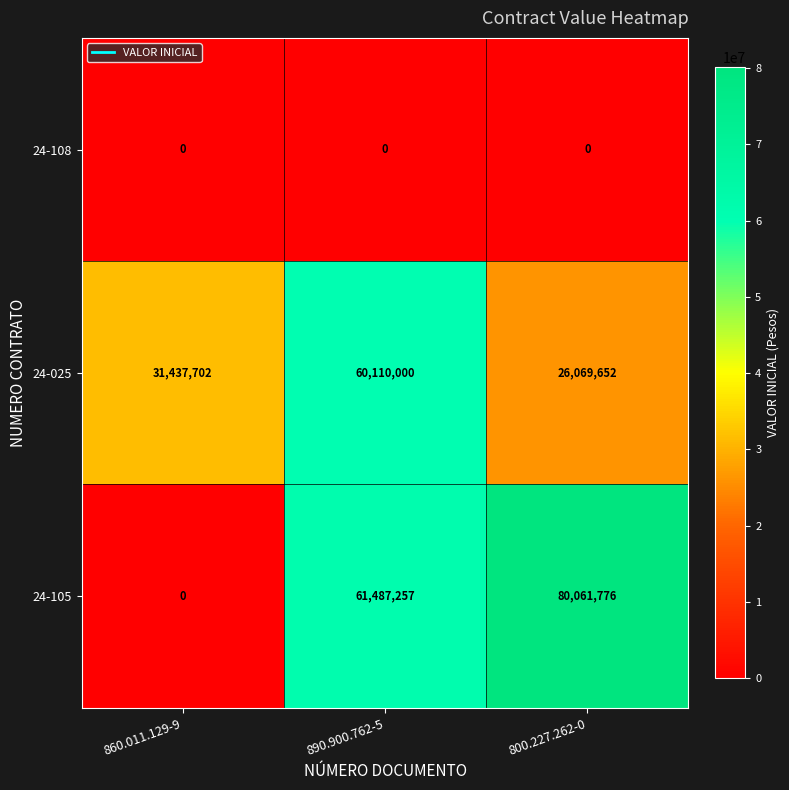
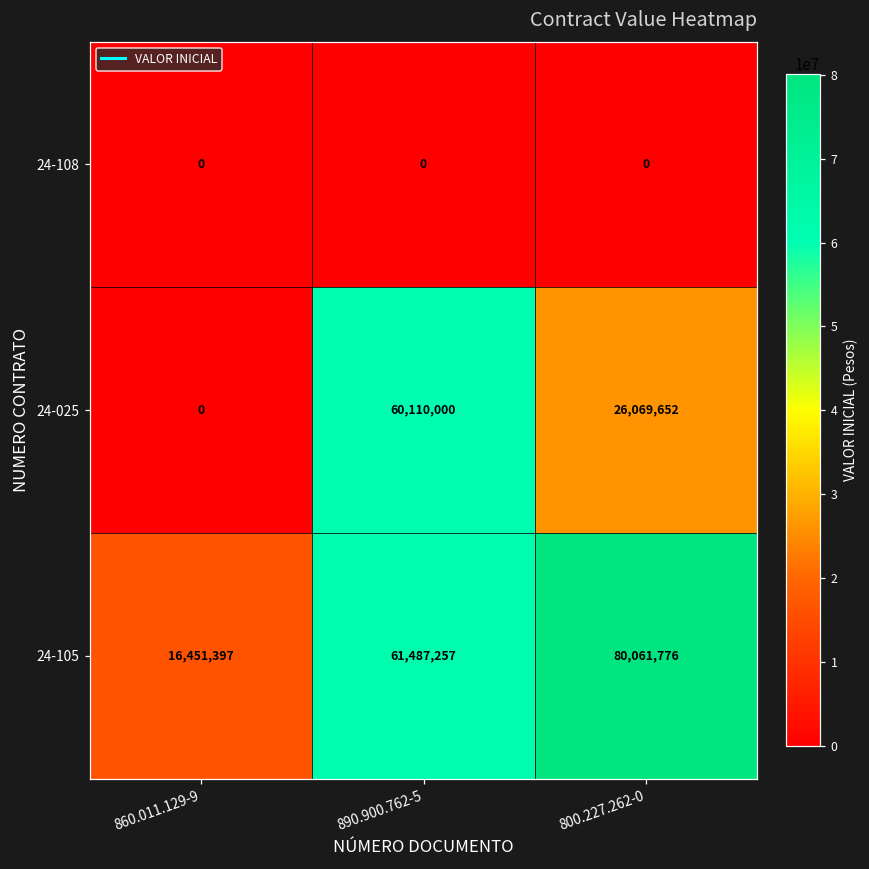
24-025, 860.011.129-9: 31,437,702 -> 0
24-105, 860.011.129-9: 0 -> 16,451,397
